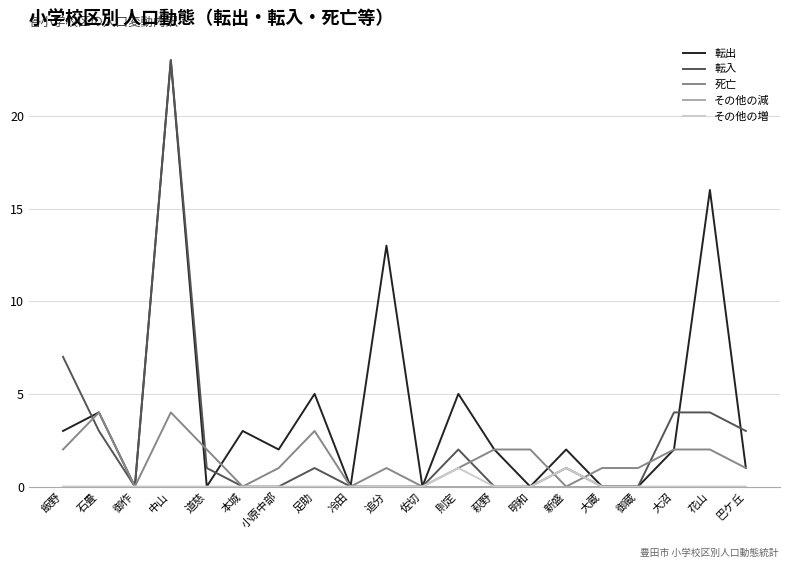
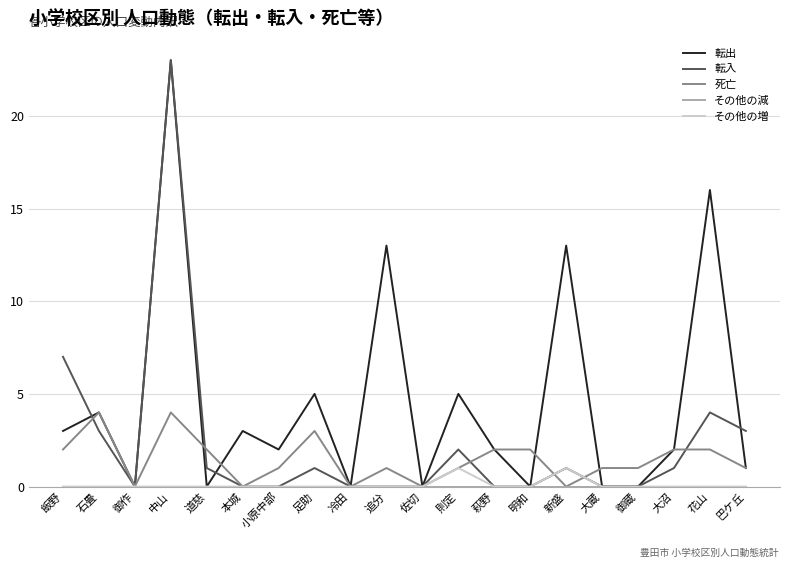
転出, 新盛: 2 -> 13
転入, 大沼: 4 -> 1
